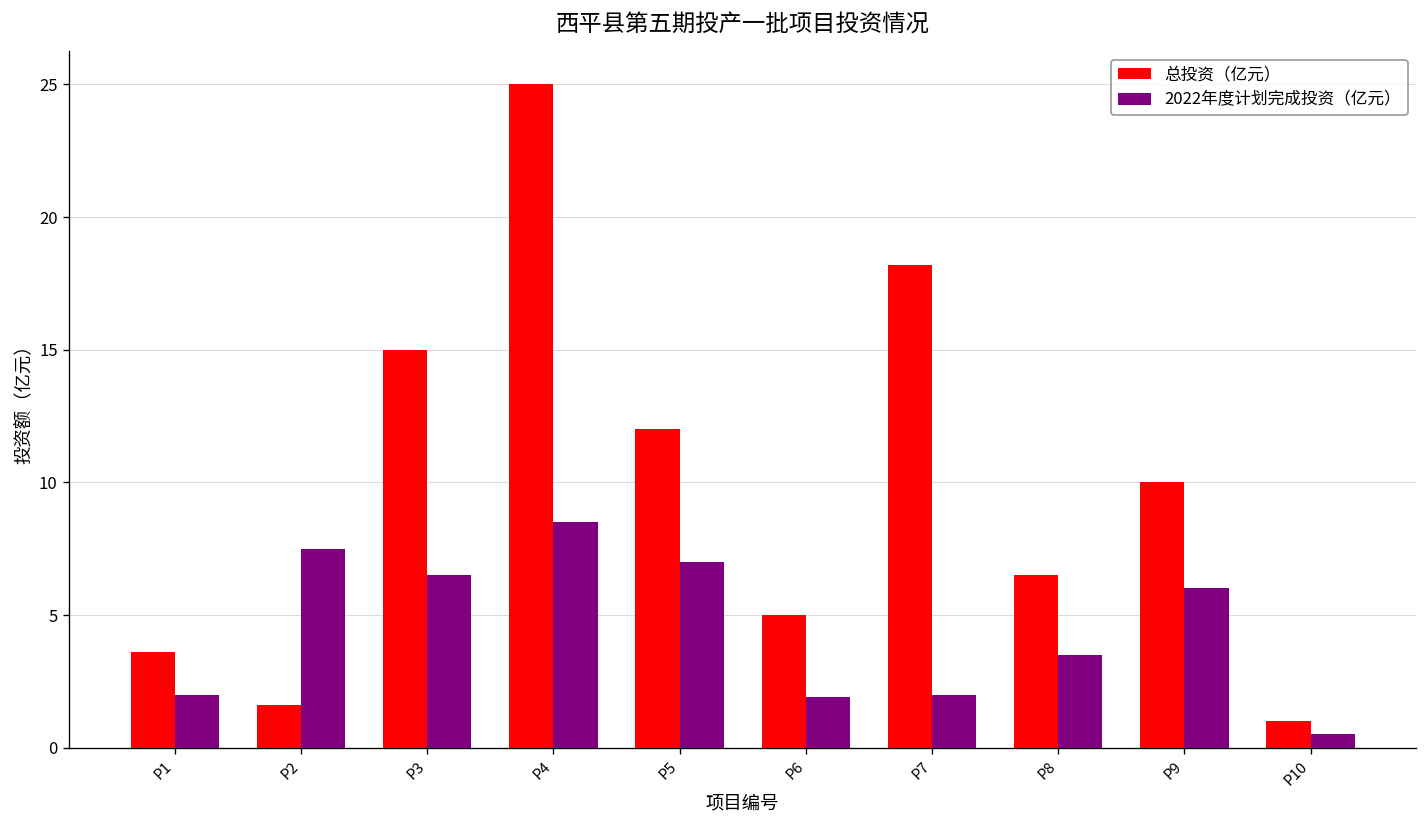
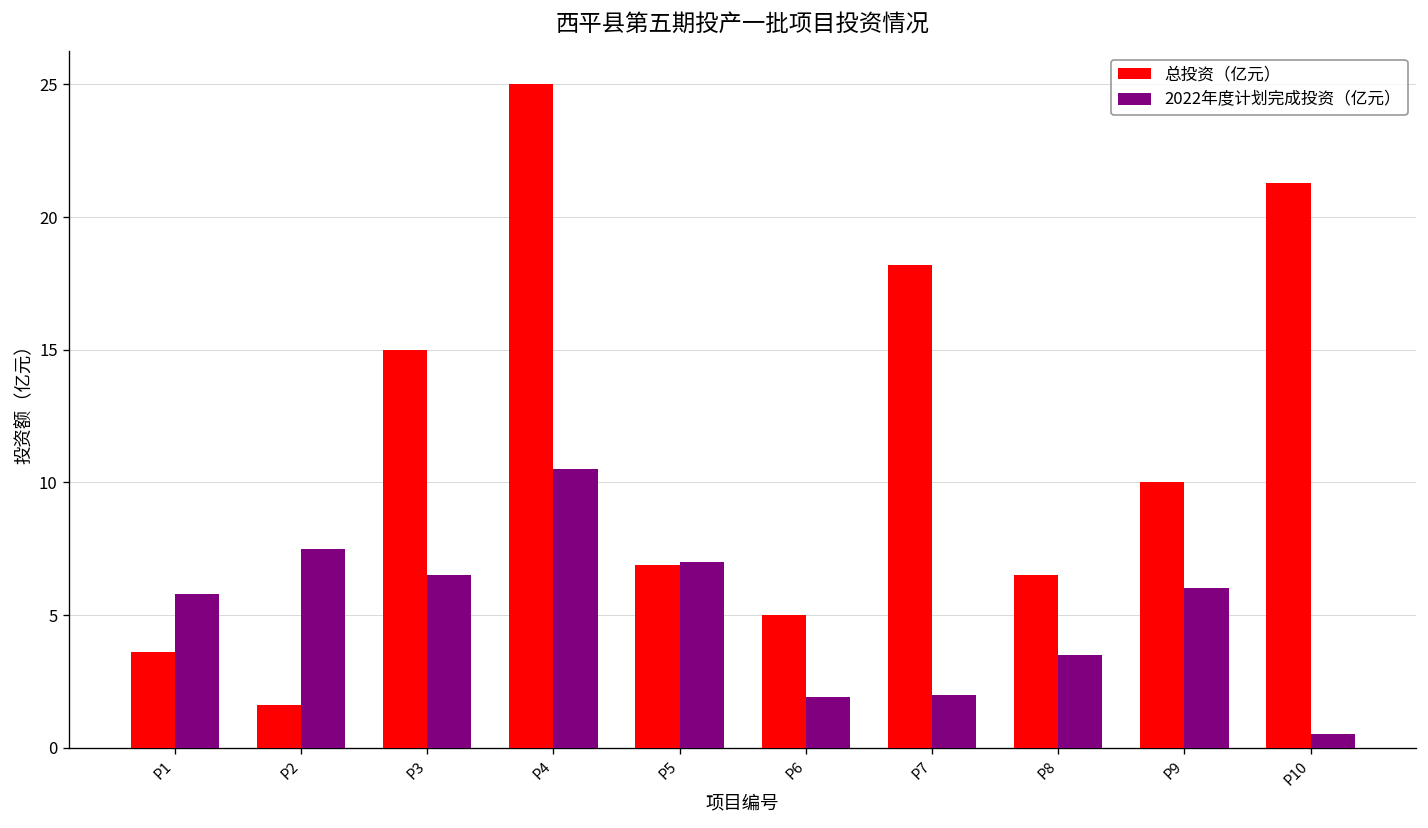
2022年度计划完成投资（亿元）, P1: 2.0 -> 5.8
2022年度计划完成投资（亿元）, P4: 8.5 -> 10.5
总投资（亿元）, P5: 12.0 -> 6.9
总投资（亿元）, P10: 1.0 -> 21.3
